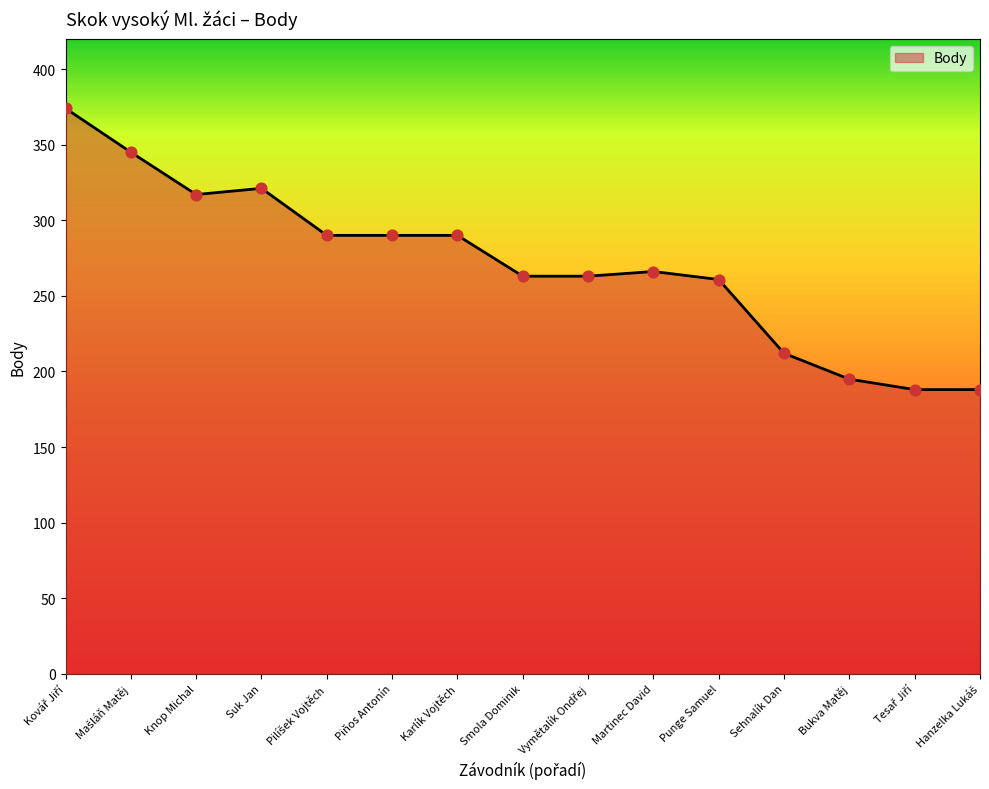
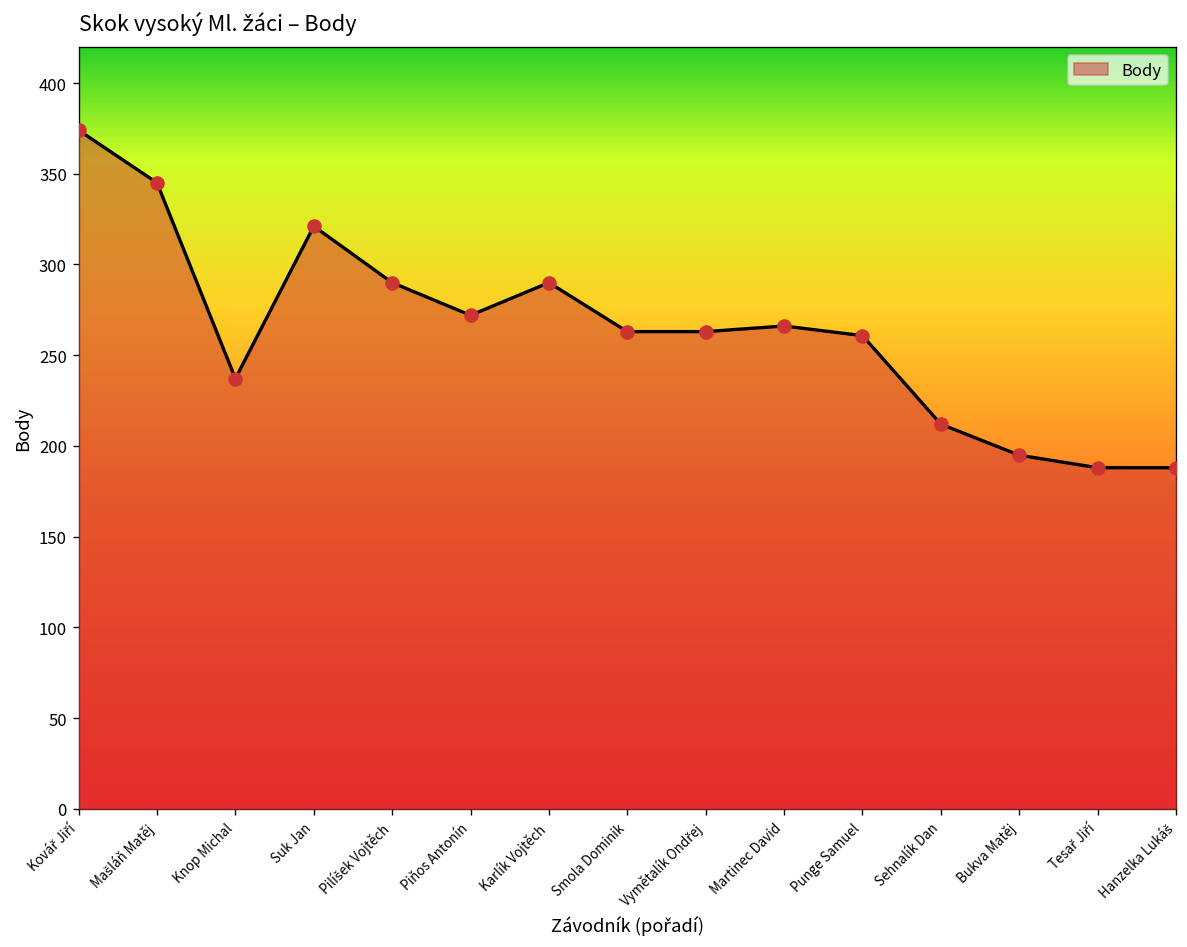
Knop Michal: 317 -> 237
Piňos Antonín: 290 -> 272
